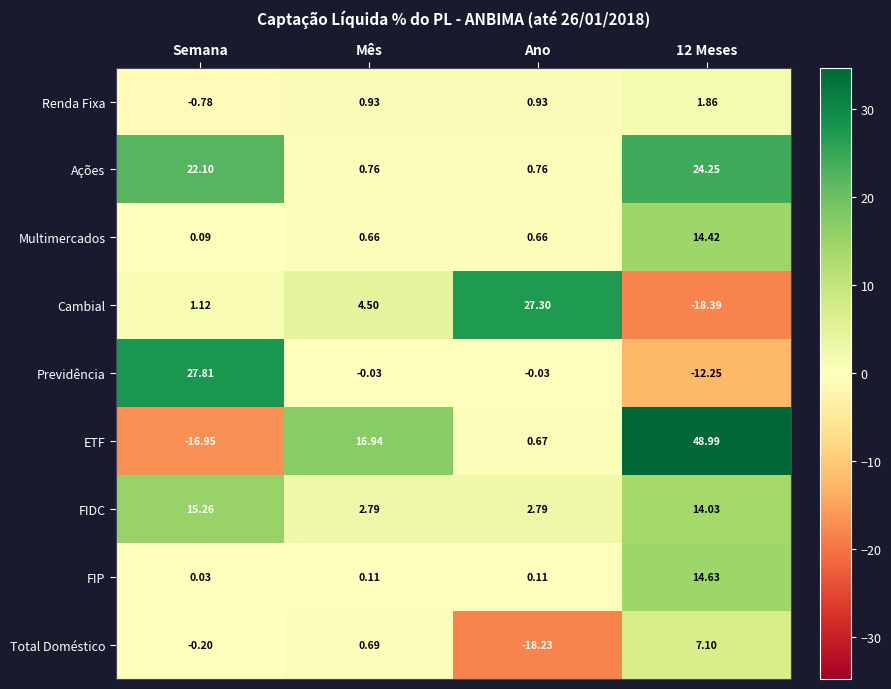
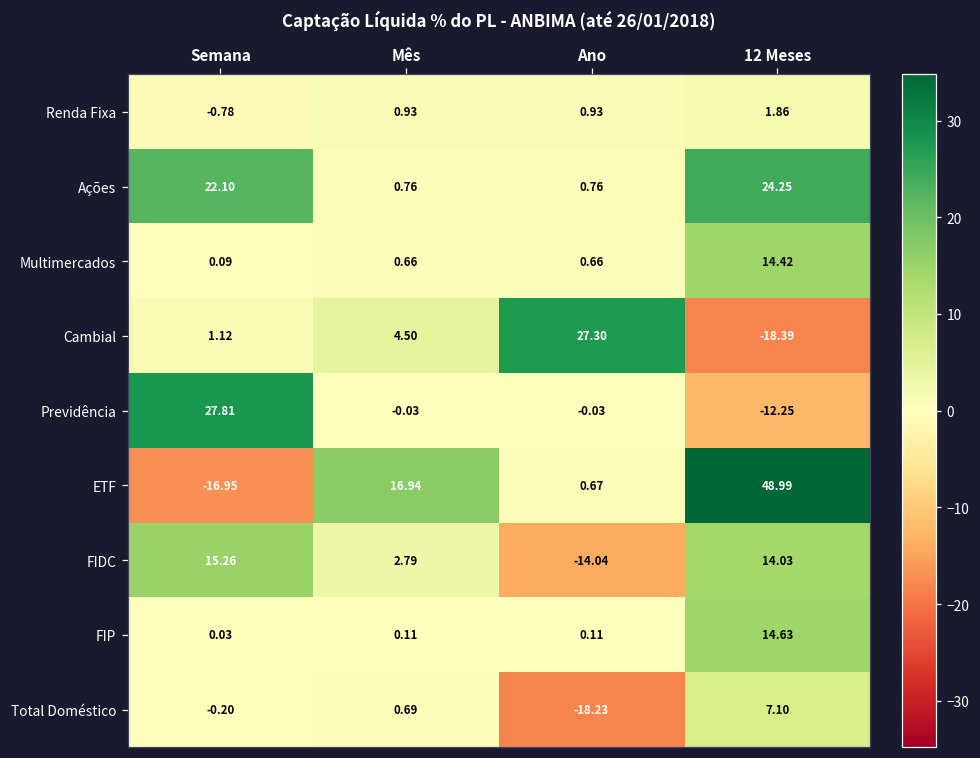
FIDC, Ano: 2.79 -> -14.04
